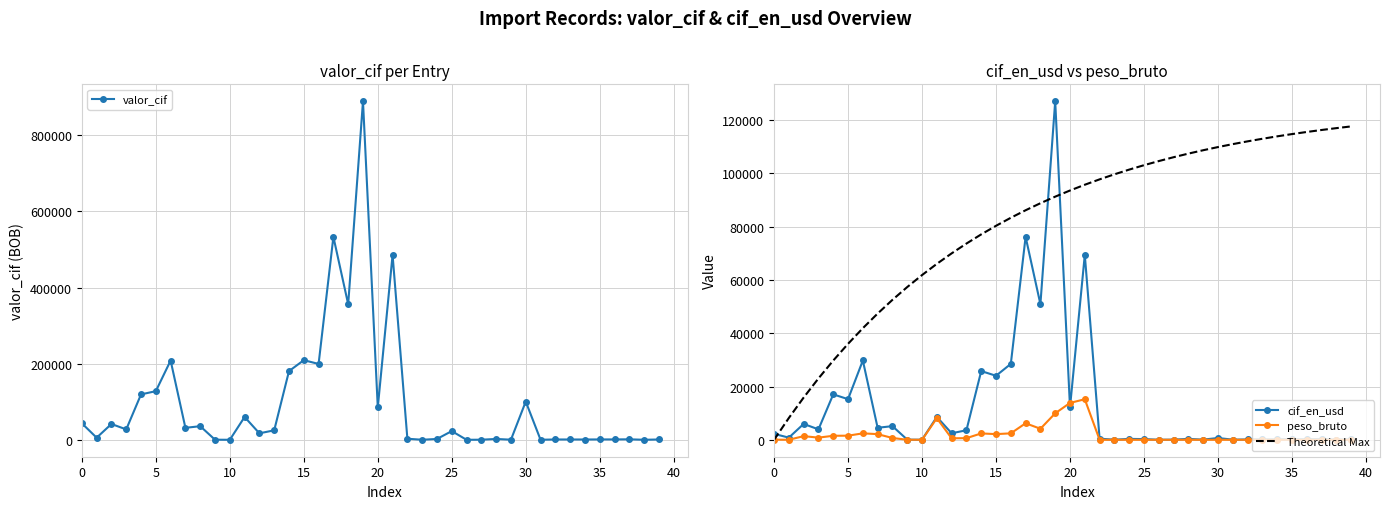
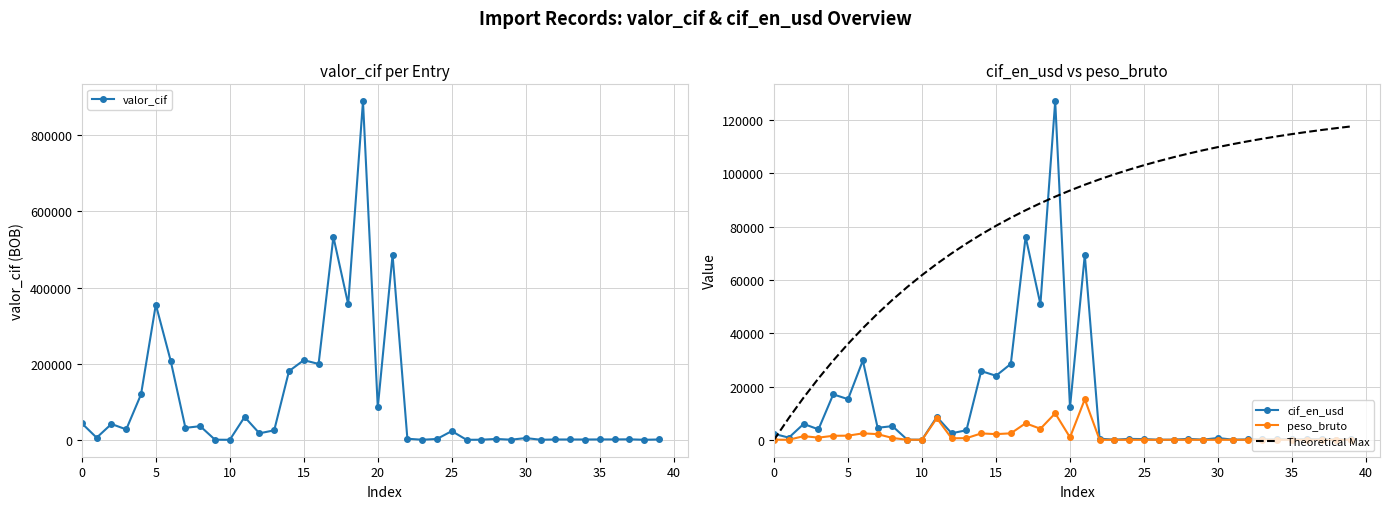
valor_cif per Entry, 5: 130000 -> 360000
valor_cif per Entry, 30: 100000 -> 0
cif_en_usd vs peso_bruto, peso_bruto, 20: 14000 -> 1000
